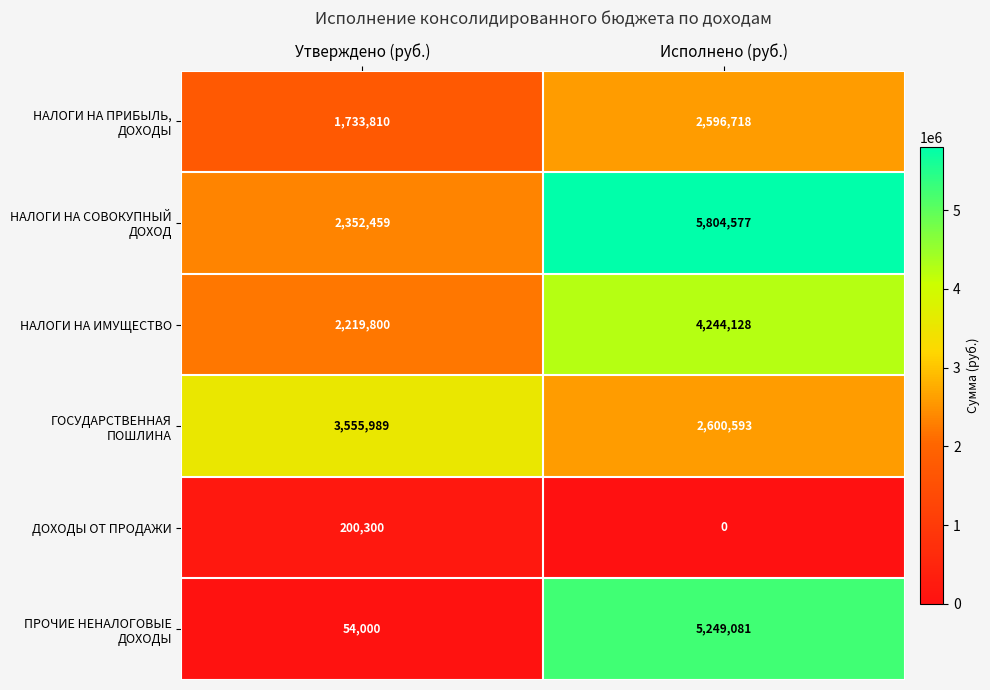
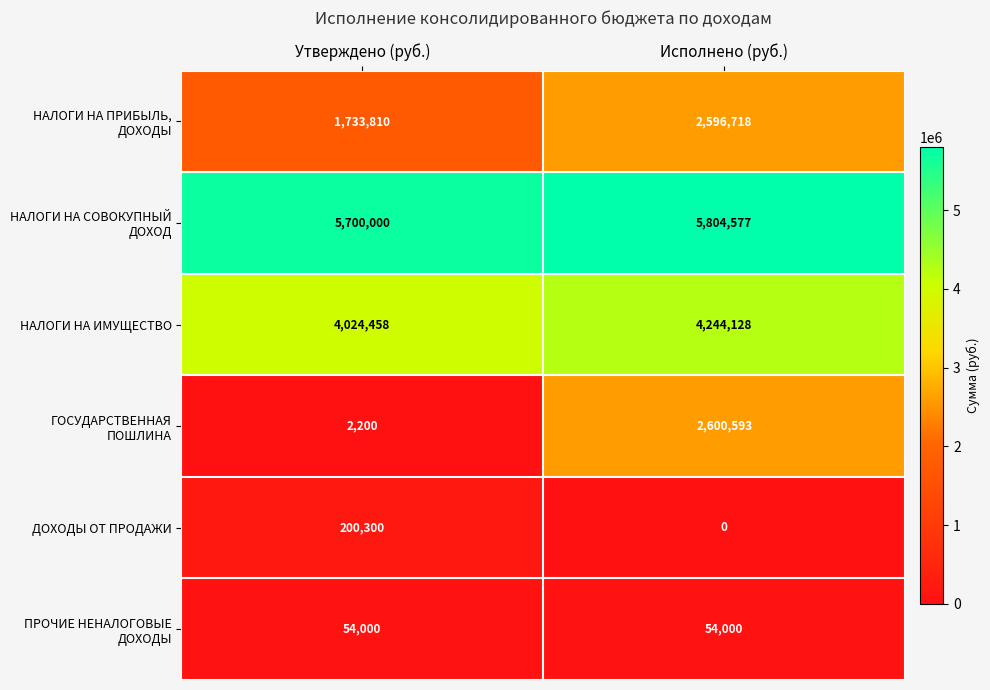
НАЛОГИ НА СОВОКУПНЫЙ ДОХОД, Утверждено (руб.): 2,352,459 -> 5,700,000
НАЛОГИ НА ИМУЩЕСТВО, Утверждено (руб.): 2,219,800 -> 4,024,458
ГОСУДАРСТВЕННАЯ ПОШЛИНА, Утверждено (руб.): 3,555,989 -> 2,200
ПРОЧИЕ НЕНАЛОГОВЫЕ ДОХОДЫ, Исполнено (руб.): 5,249,081 -> 54,000
